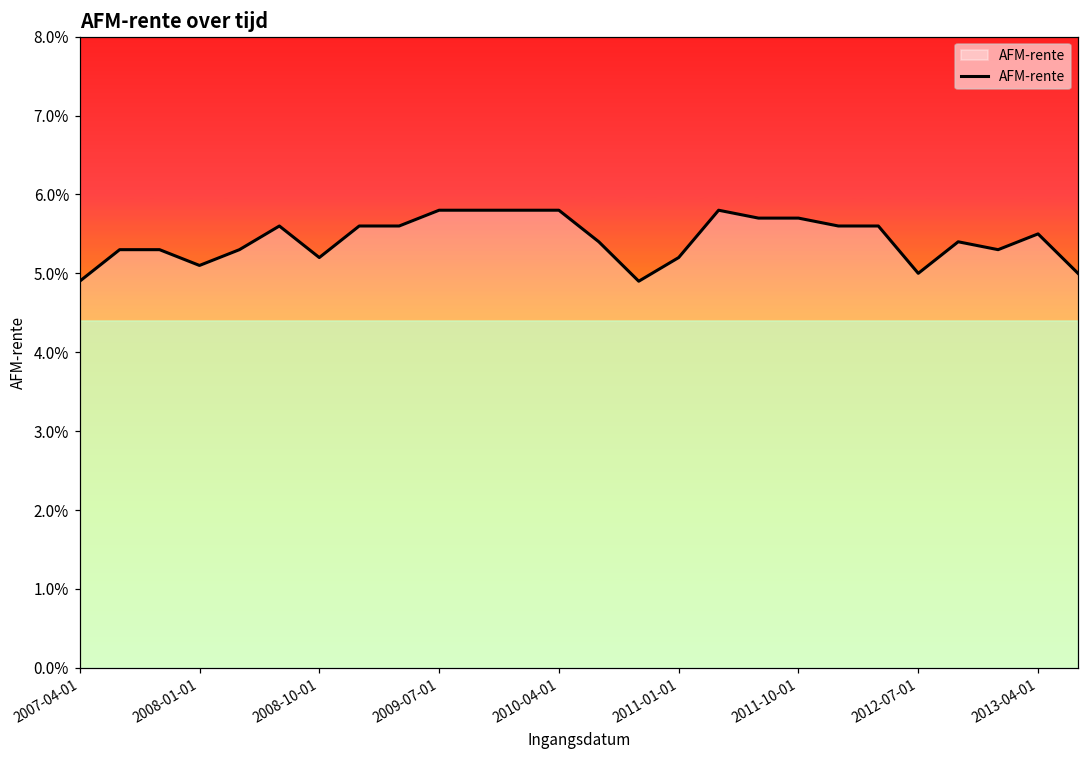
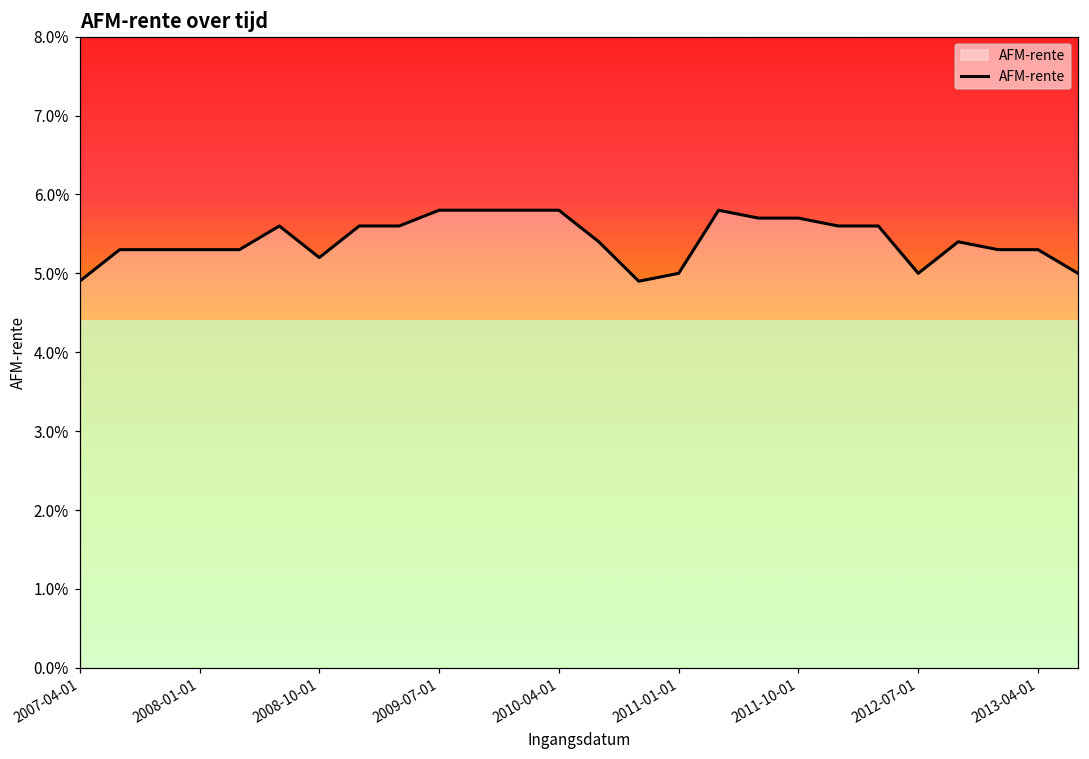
2008-01-01: 5.1% -> 5.3%
2011-01-01: 5.2% -> 5.0%
2013-04-01: 5.5% -> 5.3%
